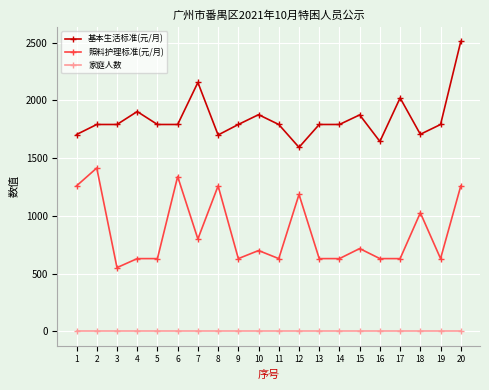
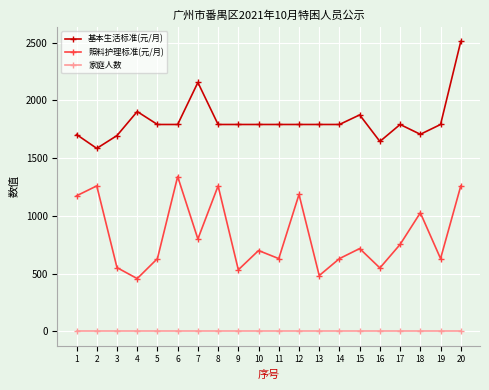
照料护理标准(元/月), 1: 1260 -> 1170
基本生活标准(元/月), 2: 1790 -> 1590
照料护理标准(元/月), 2: 1420 -> 1260
基本生活标准(元/月), 3: 1790 -> 1700
照料护理标准(元/月), 4: 630 -> 460
基本生活标准(元/月), 8: 1700 -> 1790
照料护理标准(元/月), 9: 630 -> 530
基本生活标准(元/月), 10: 1880 -> 1790
基本生活标准(元/月), 12: 1590 -> 1790
照料护理标准(元/月), 13: 630 -> 480
照料护理标准(元/月), 16: 630 -> 550
基本生活标准(元/月), 17: 2020 -> 1790
照料护理标准(元/月), 17: 630 -> 750
